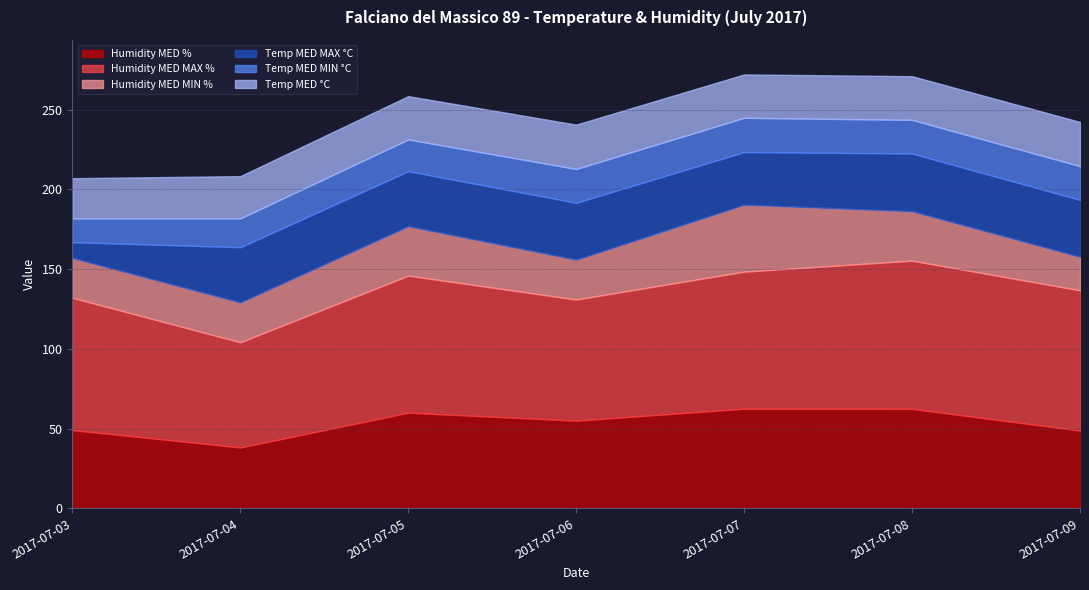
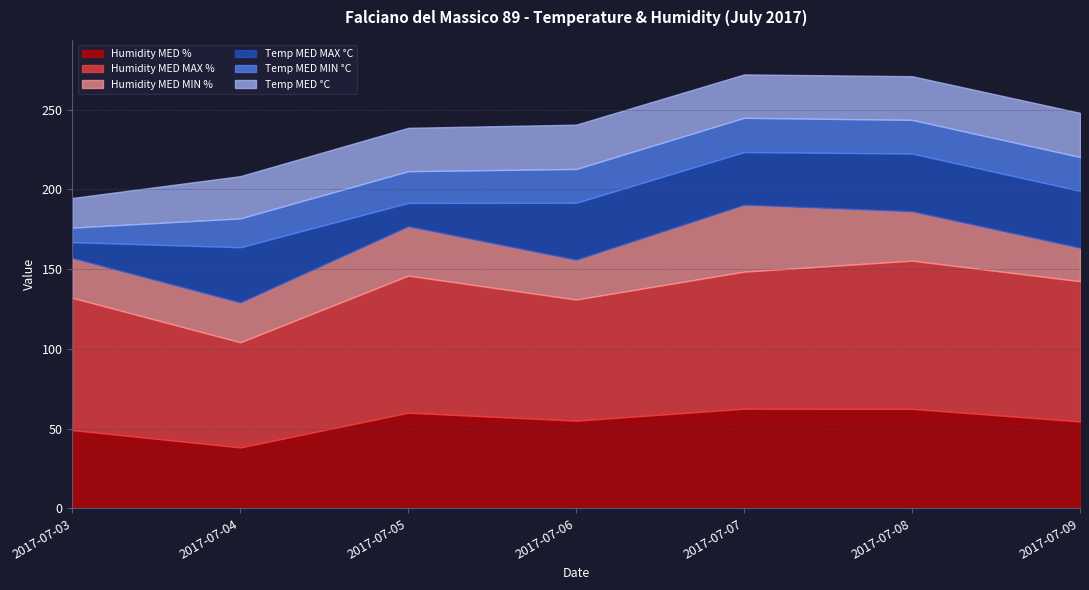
Temp MED MIN °C, 2017-07-03: 15 -> 9
Temp MED °C, 2017-07-03: 25 -> 19
Temp MED MAX °C, 2017-07-05: 35 -> 15
Humidity MED %, 2017-07-09: 49 -> 54
